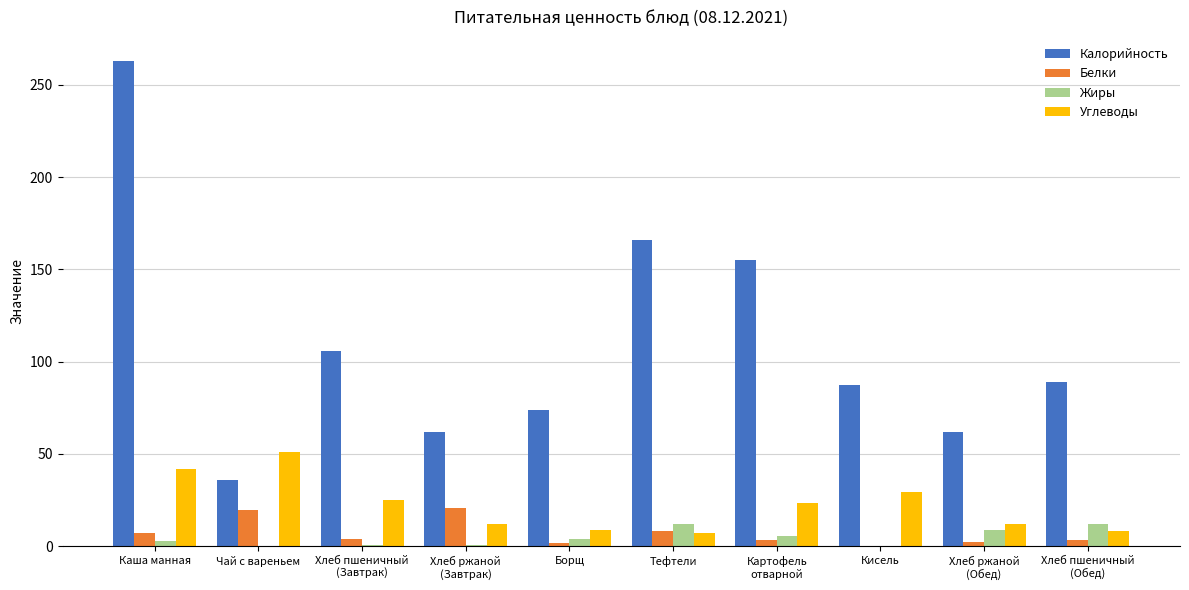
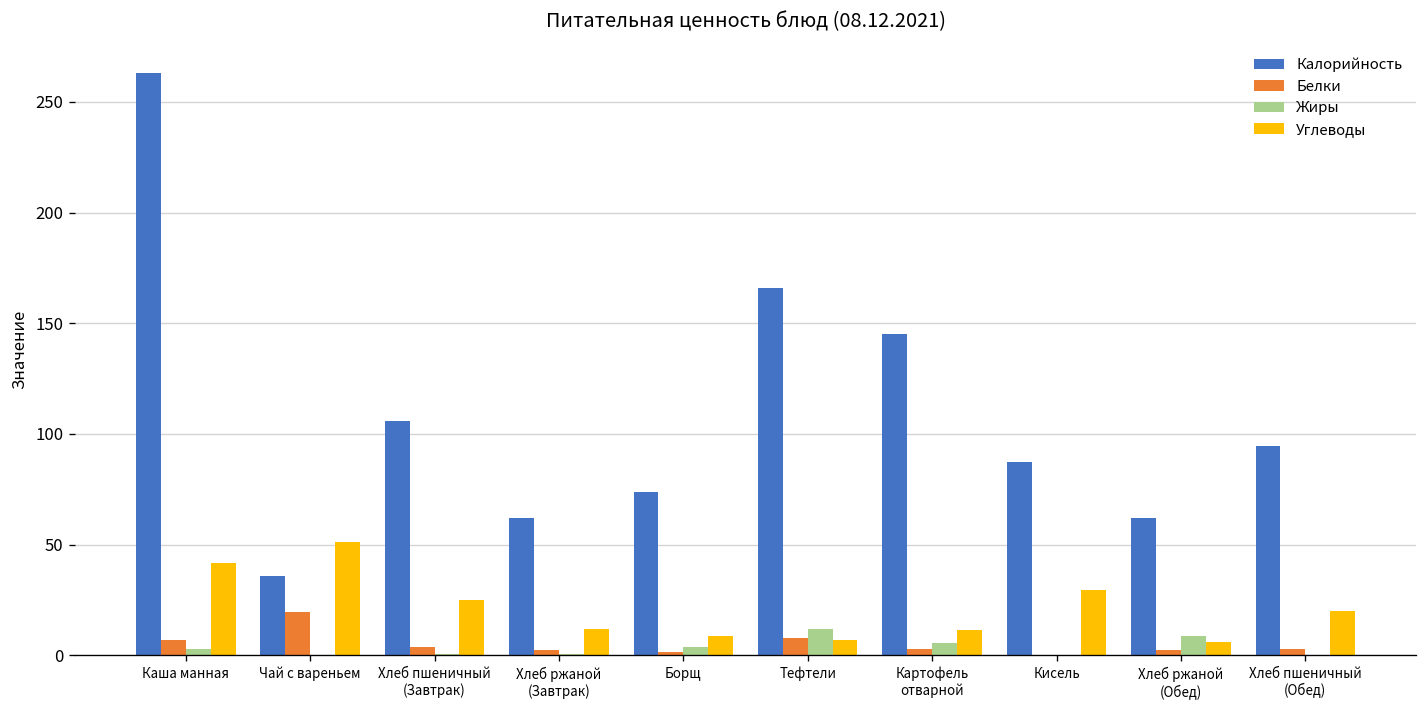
Белки, Хлеб ржаной (Завтрак): 20 -> 2
Калорийность, Картофель отварной: 155 -> 145
Углеводы, Картофель отварной: 24 -> 11
Углеводы, Хлеб ржаной (Обед): 12 -> 6
Калорийность, Хлеб пшеничный (Обед): 89 -> 94
Жиры, Хлеб пшеничный (Обед): 12 -> 0
Углеводы, Хлеб пшеничный (Обед): 8 -> 20
